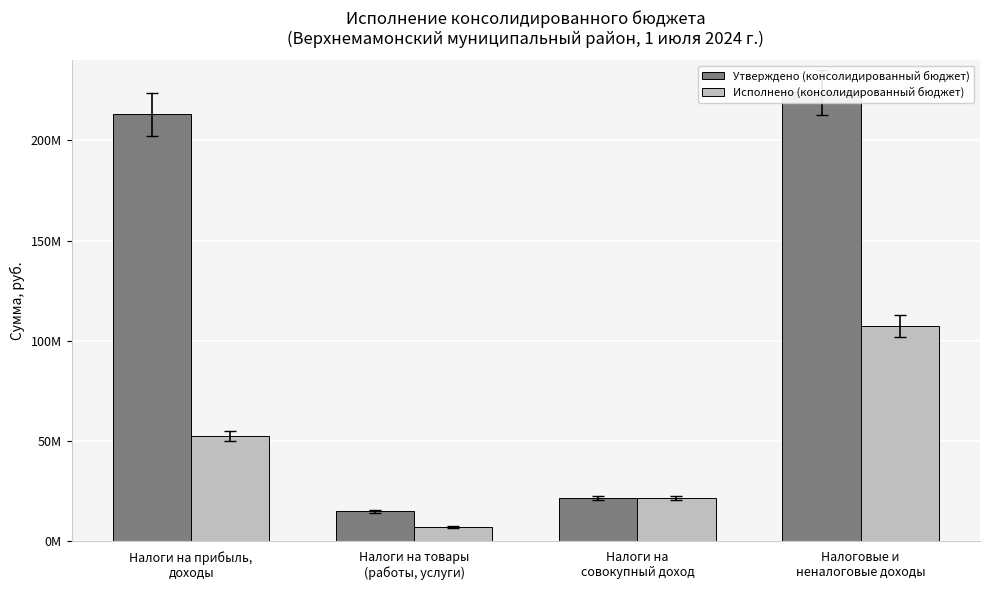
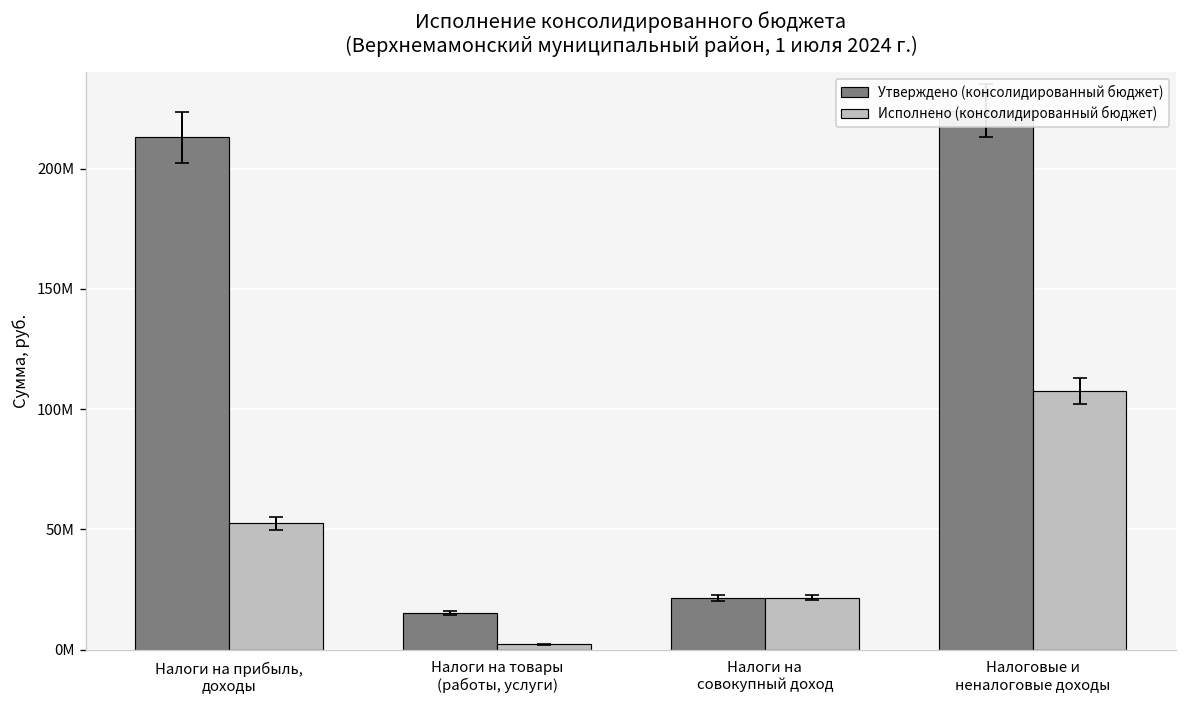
Исполнено (консолидированный бюджет), Налоги на товары (работы, услуги): 7000000 -> 2000000
